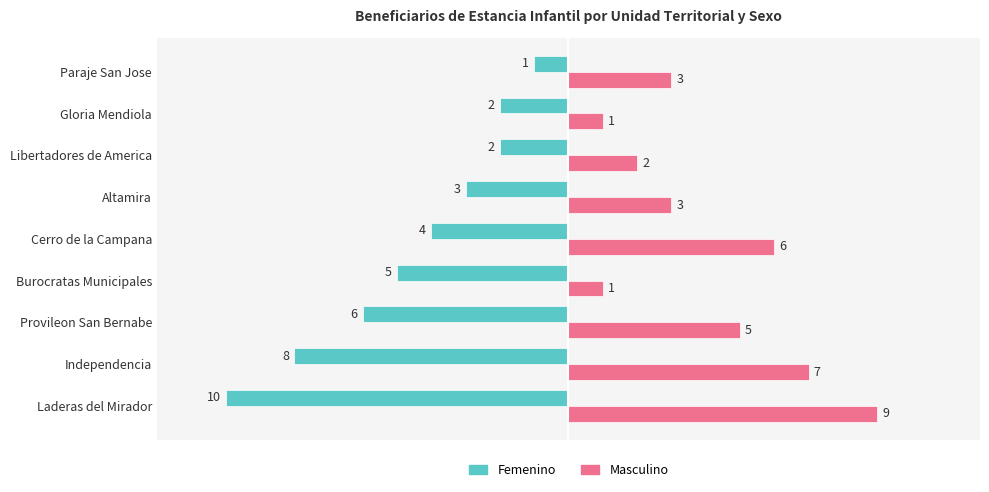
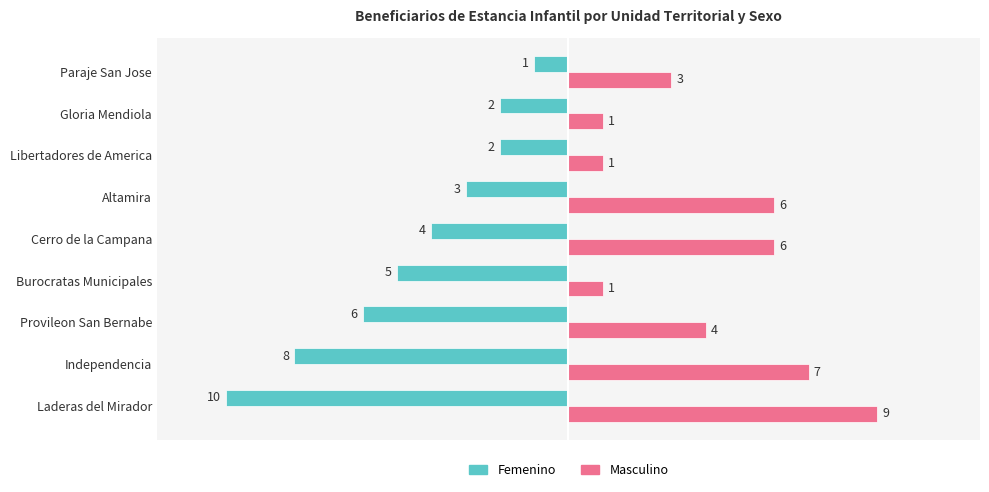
Masculino, Libertadores de America: 2 -> 1
Masculino, Altamira: 3 -> 6
Masculino, Provileon San Bernabe: 5 -> 4
